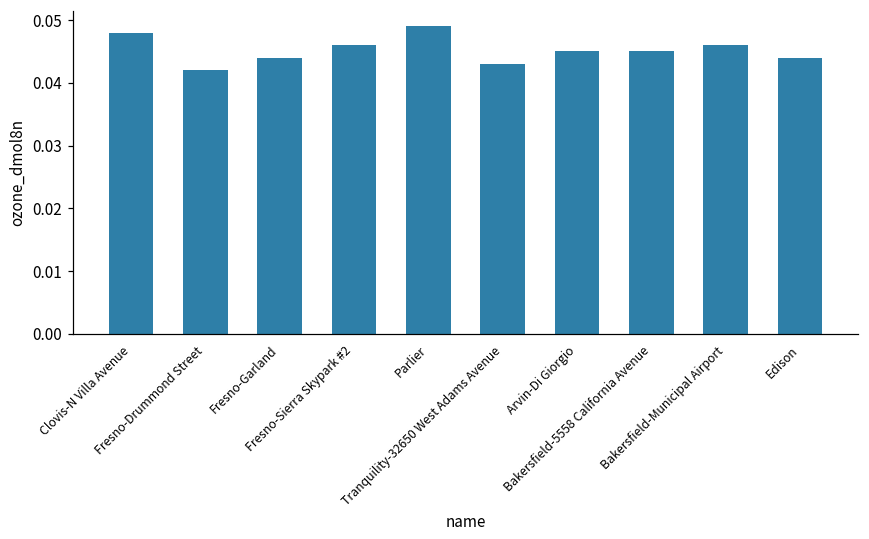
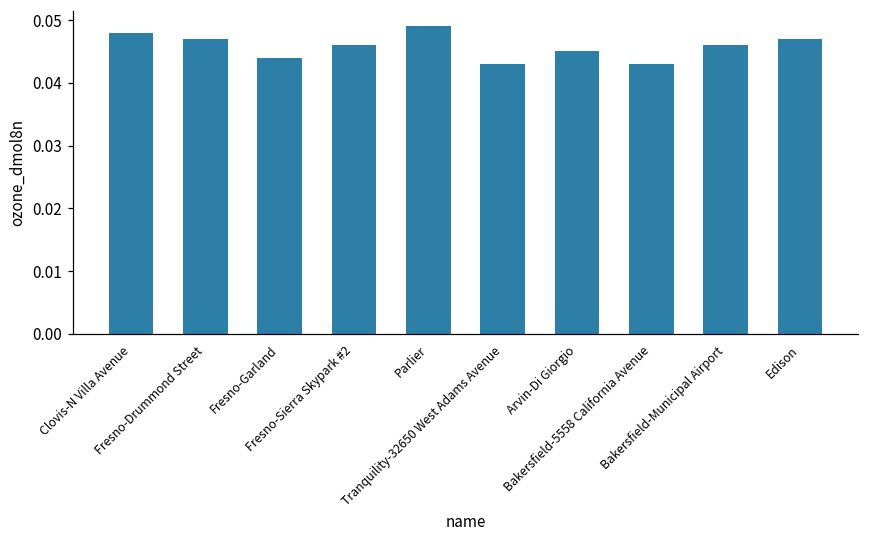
Fresno-Drummond Street: 0.042 -> 0.047
Bakersfield-5558 California Avenue: 0.045 -> 0.043
Edison: 0.044 -> 0.047
